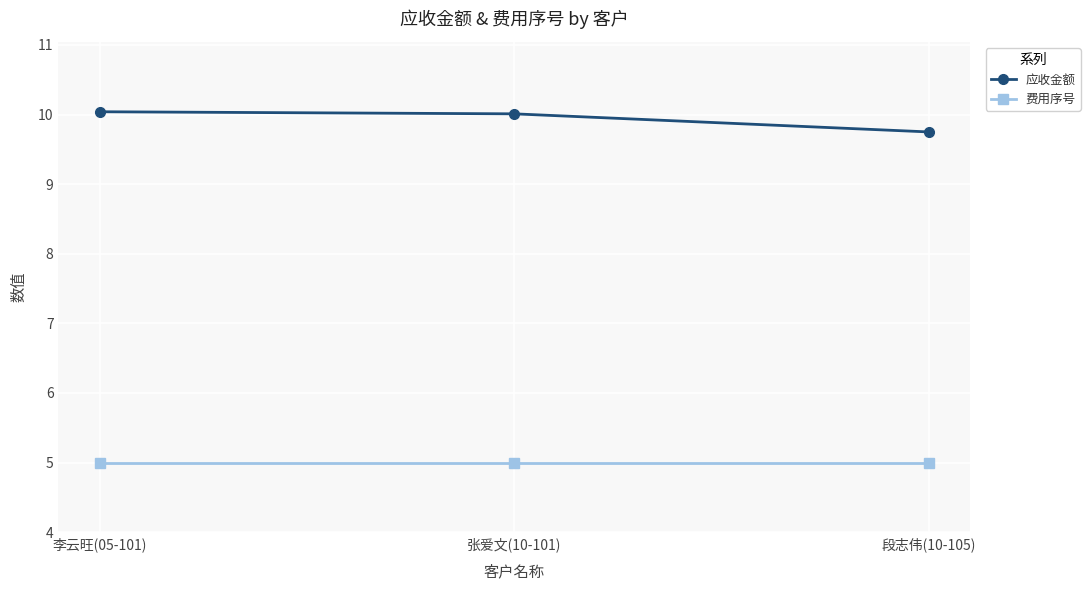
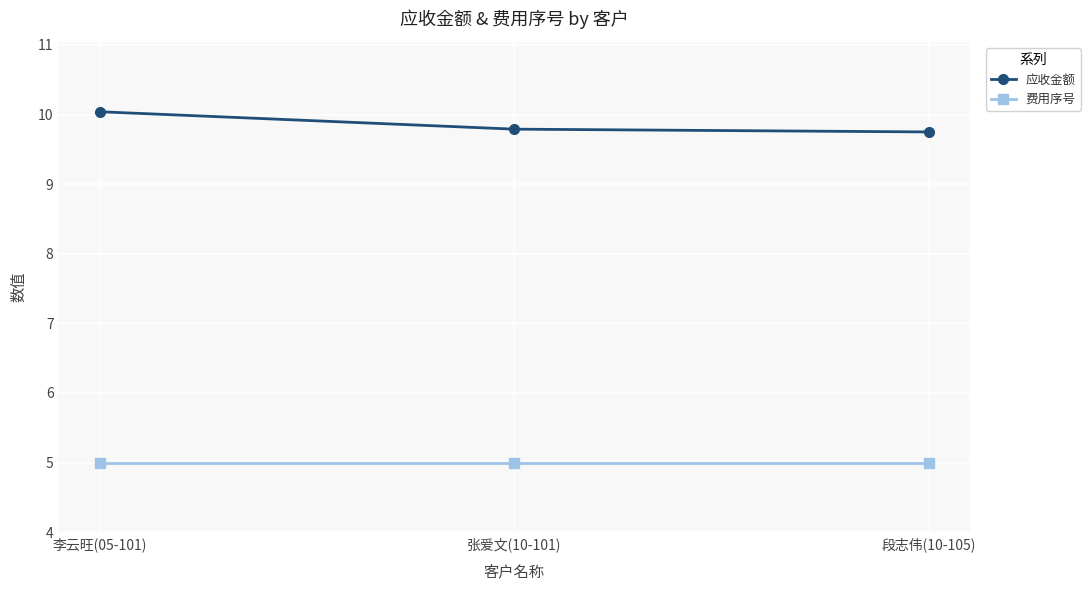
应收金额, 张爱文(10-101): 10.0 -> 9.8
